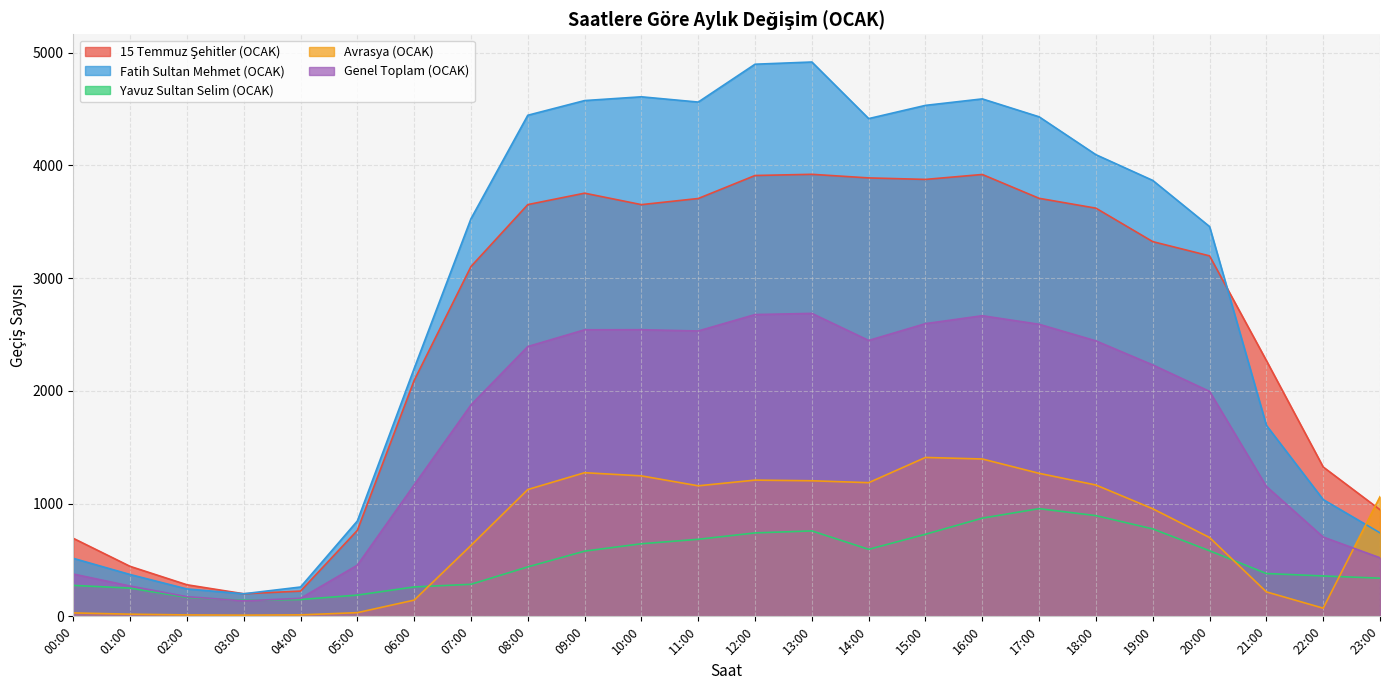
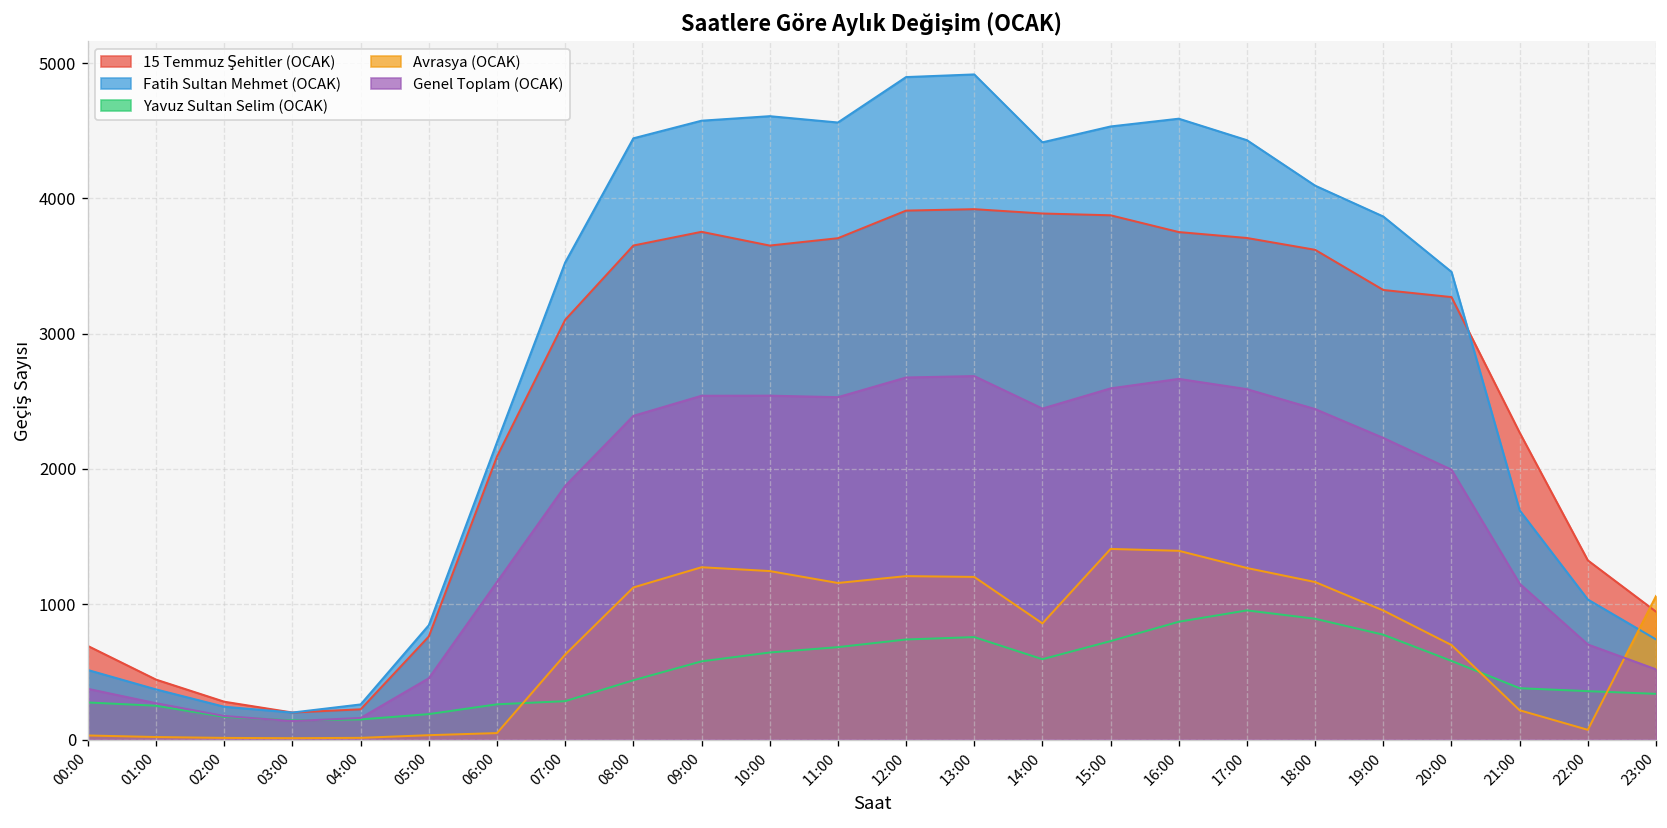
Avrasya (OCAK), 06:00: 140 -> 50
Avrasya (OCAK), 14:00: 1190 -> 860
15 Temmuz Şehitler (OCAK), 16:00: 3920 -> 3750
15 Temmuz Şehitler (OCAK), 20:00: 3200 -> 3270
